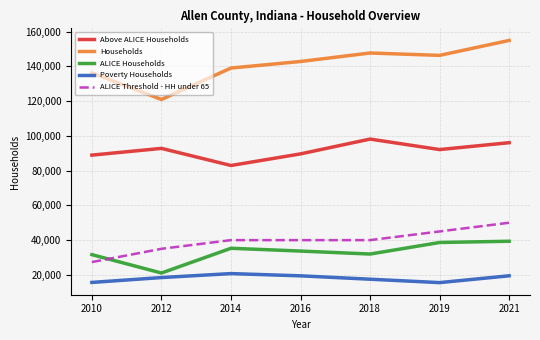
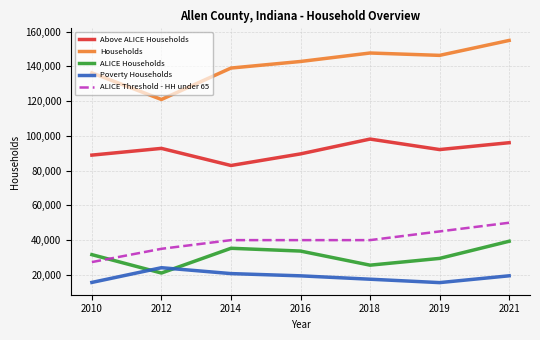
Poverty Households, 2012: 18,000 -> 24,000
ALICE Households, 2018: 32,000 -> 26,000
ALICE Households, 2019: 39,000 -> 29,000
